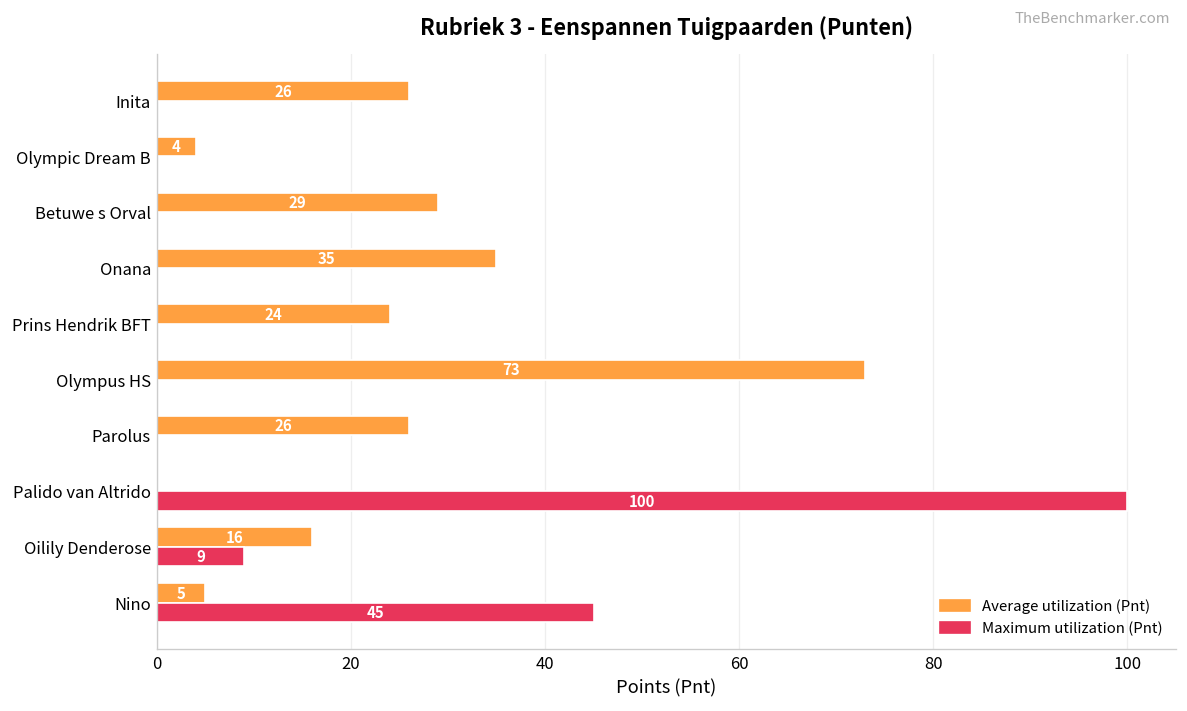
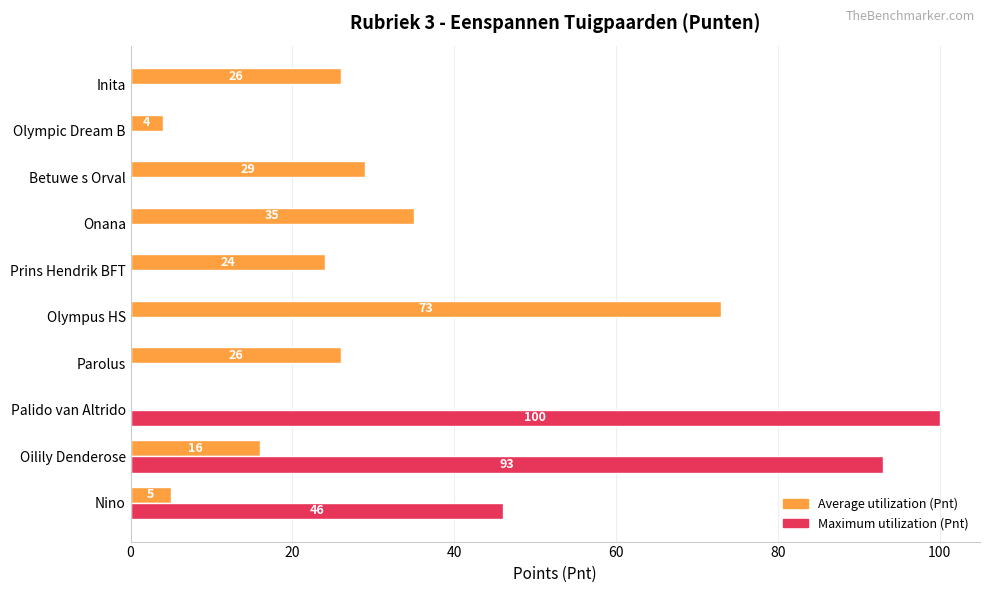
Maximum utilization (Pnt), Oilily Denderose: 9 -> 93
Maximum utilization (Pnt), Nino: 45 -> 46
